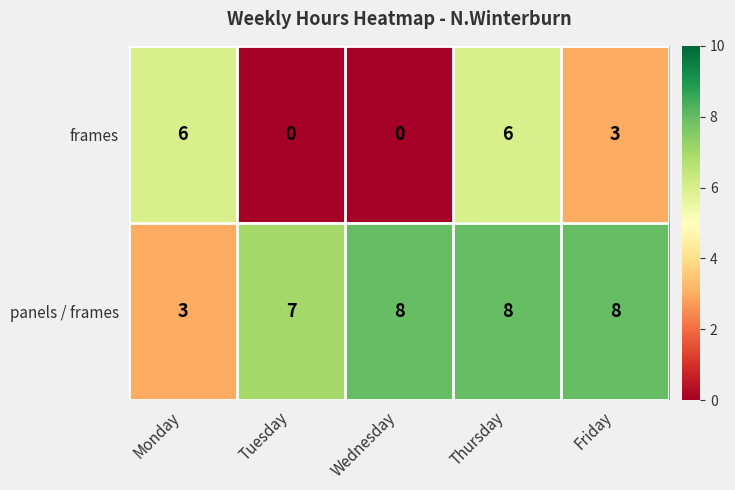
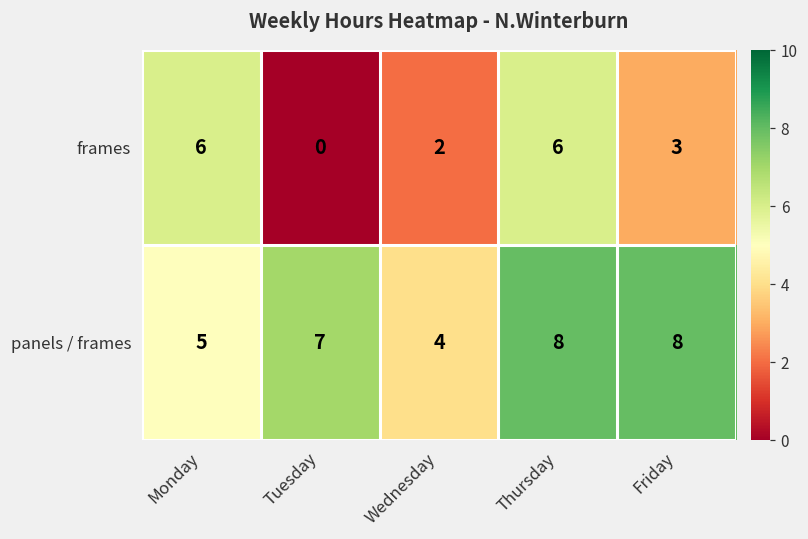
frames, Wednesday: 0 -> 2
panels / frames, Monday: 3 -> 5
panels / frames, Wednesday: 8 -> 4
